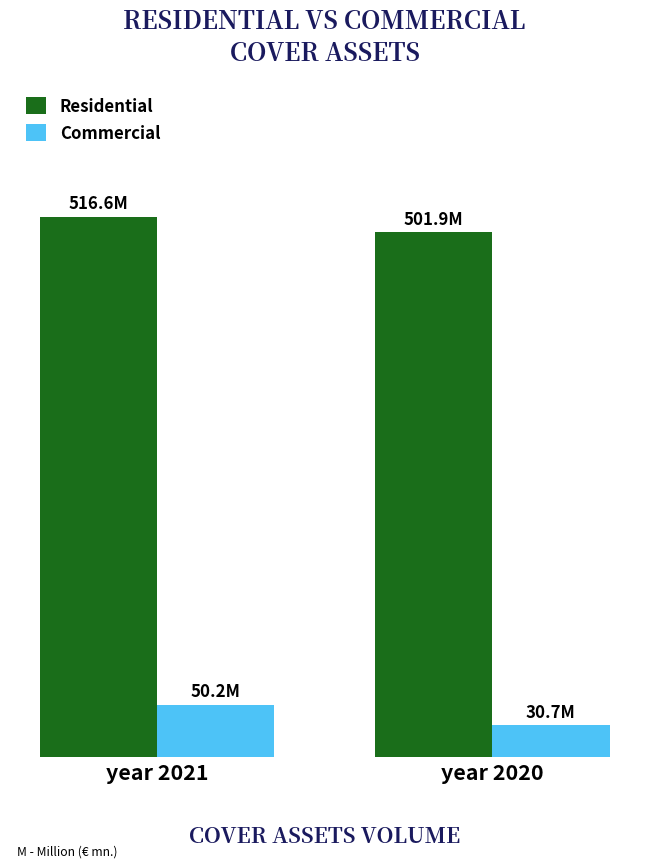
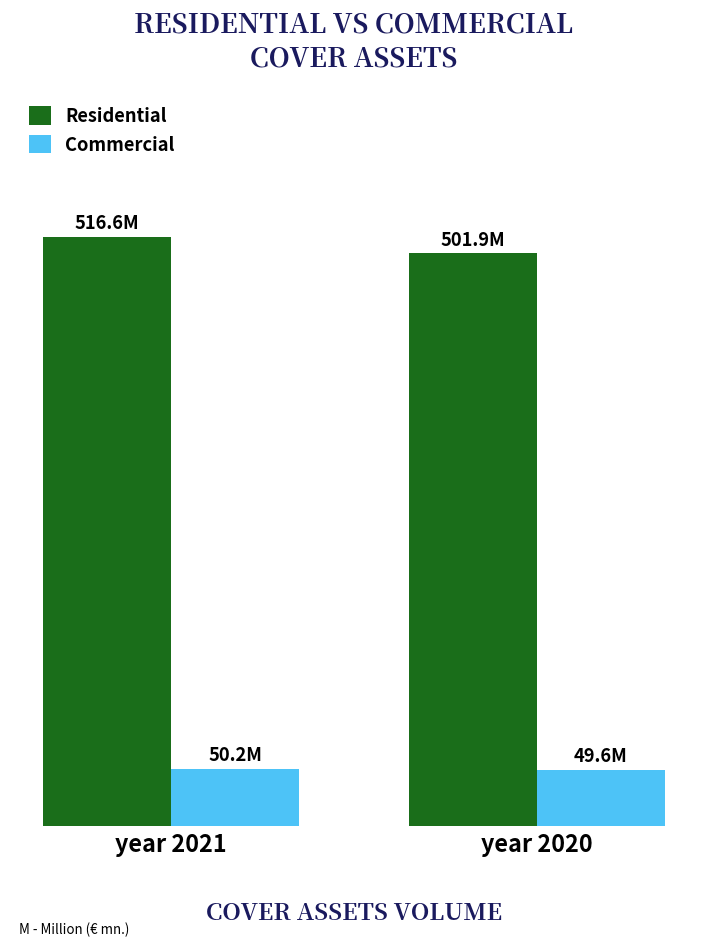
Commercial, year 2020: 30.7M -> 49.6M
